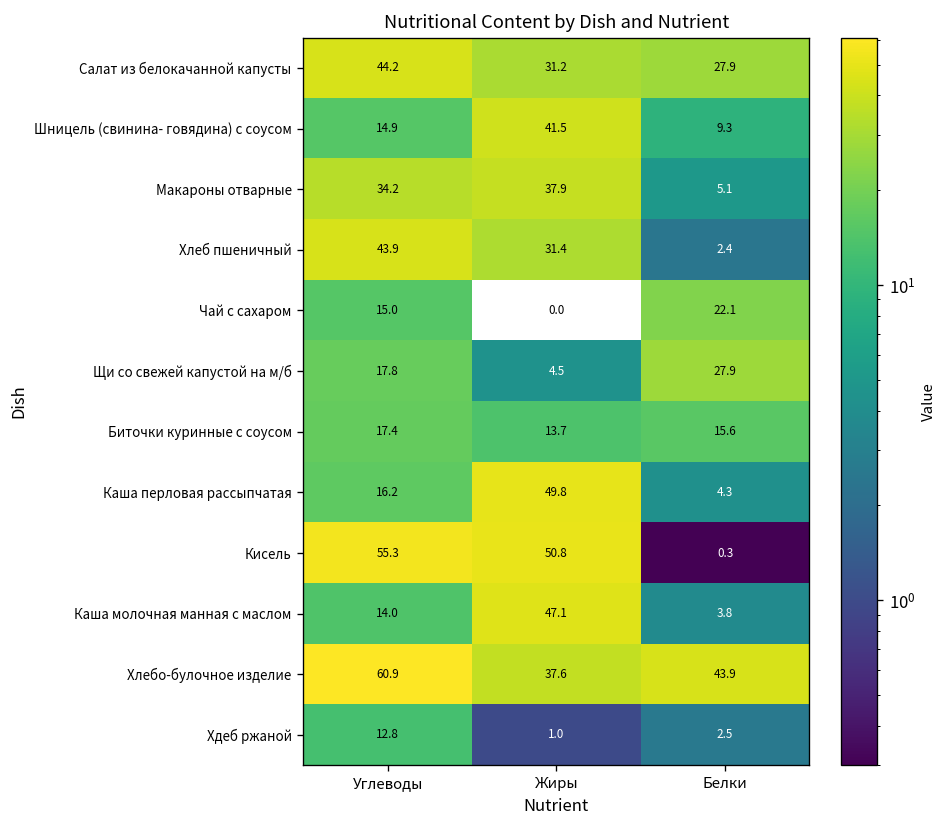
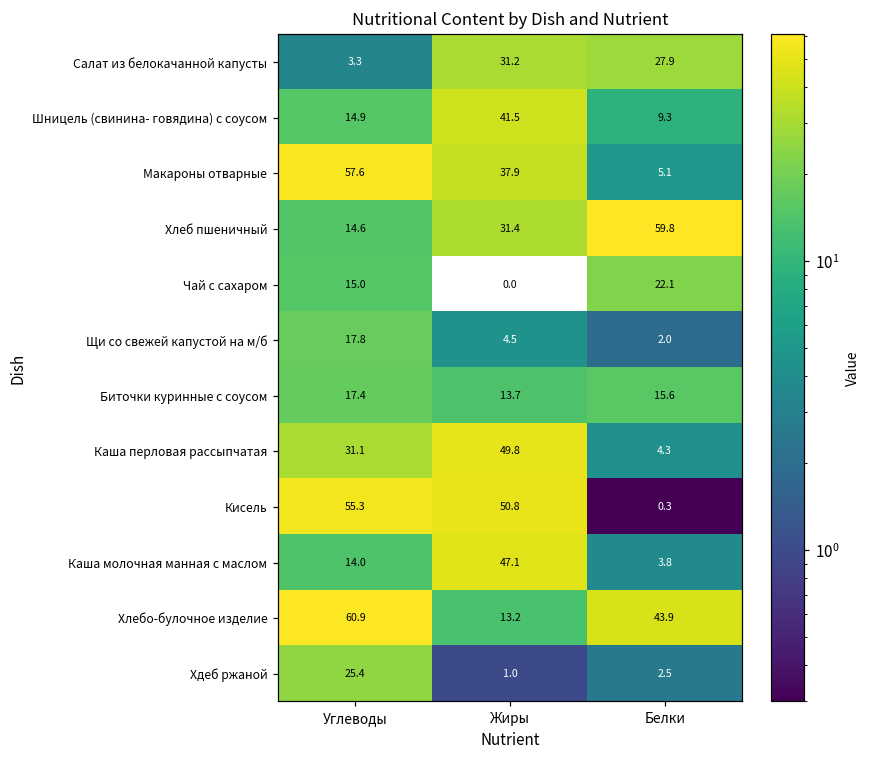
Салат из белокачанной капусты, Углеводы: 44.2 -> 3.3
Макароны отварные, Углеводы: 34.2 -> 57.6
Хлеб пшеничный, Углеводы: 43.9 -> 14.6
Хлеб пшеничный, Белки: 2.4 -> 59.8
Щи со свежей капустой на м/б, Белки: 27.9 -> 2.0
Каша перловая рассыпчатая, Углеводы: 16.2 -> 31.1
Хлебо-булочное изделие, Жиры: 37.6 -> 13.2
Хдеб ржаной, Углеводы: 12.8 -> 25.4
